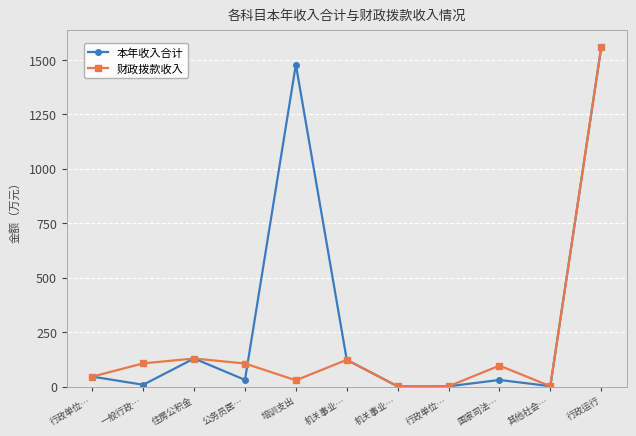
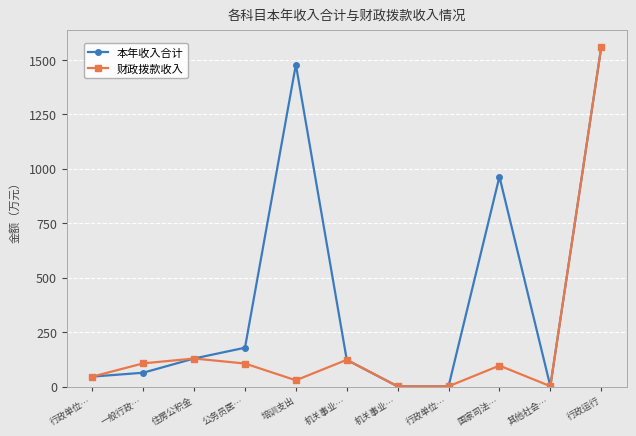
本年收入合计, 一般行政…: 10 -> 60
本年收入合计, 公务员医…: 30 -> 180
本年收入合计, 国家司法…: 30 -> 960
